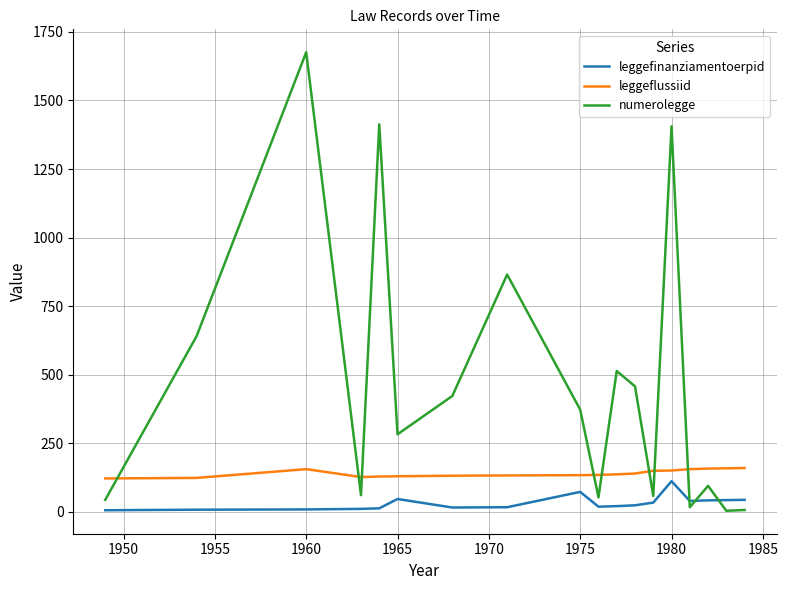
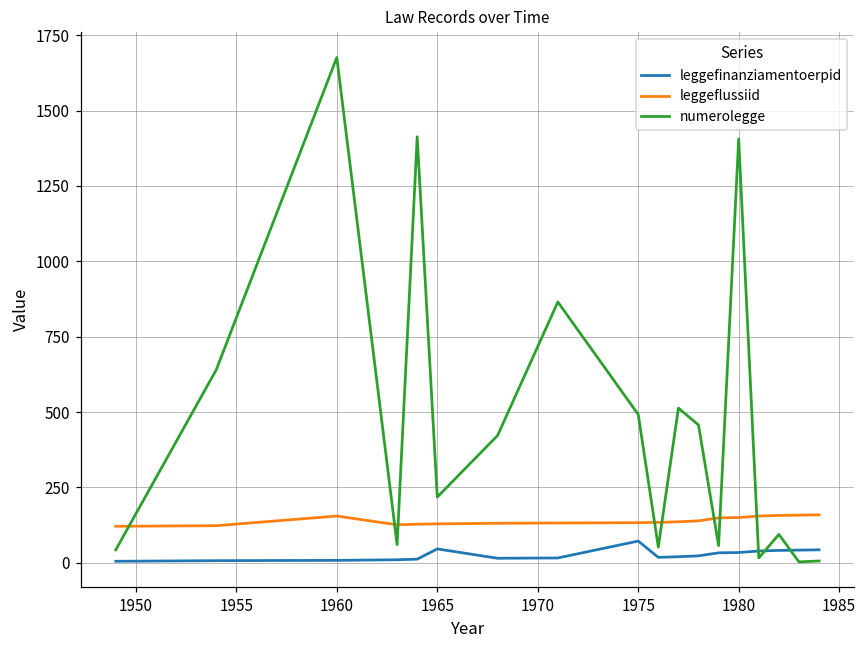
numerolegge, 1965: 280 -> 220
numerolegge, 1975: 370 -> 490
leggefinanziamentoerpid, 1980: 110 -> 30
